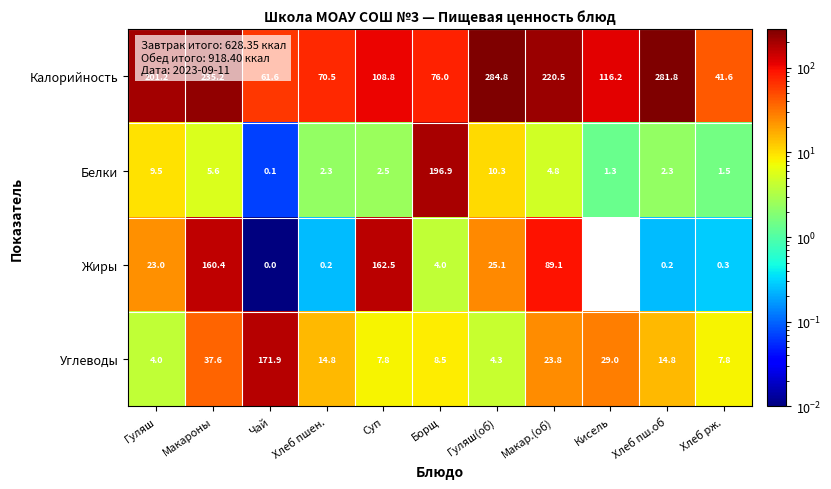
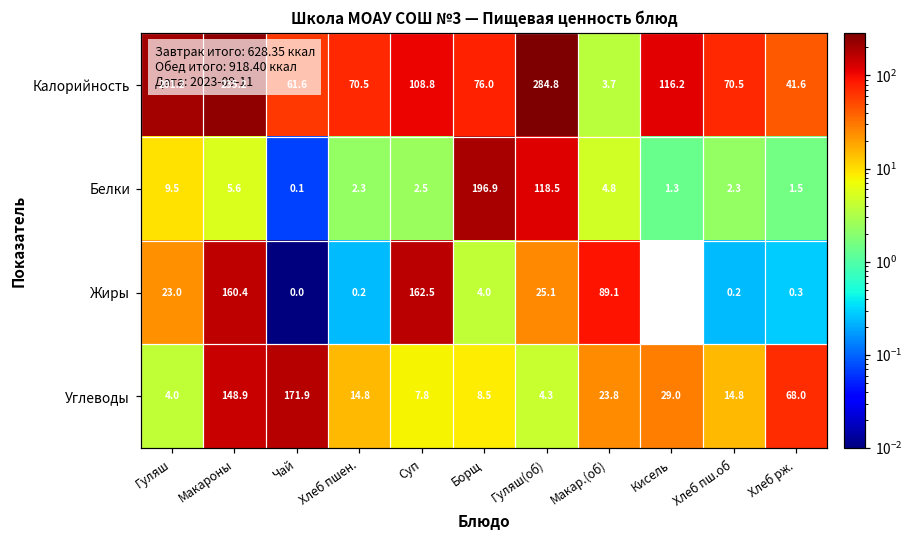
Калорийность, Макар.(об): 220.5 -> 3.7
Калорийность, Хлеб пш.об: 281.8 -> 70.5
Белки, Гуляш(об): 10.3 -> 118.5
Углеводы, Макароны: 37.6 -> 148.9
Углеводы, Хлеб рж.: 7.8 -> 68.0
